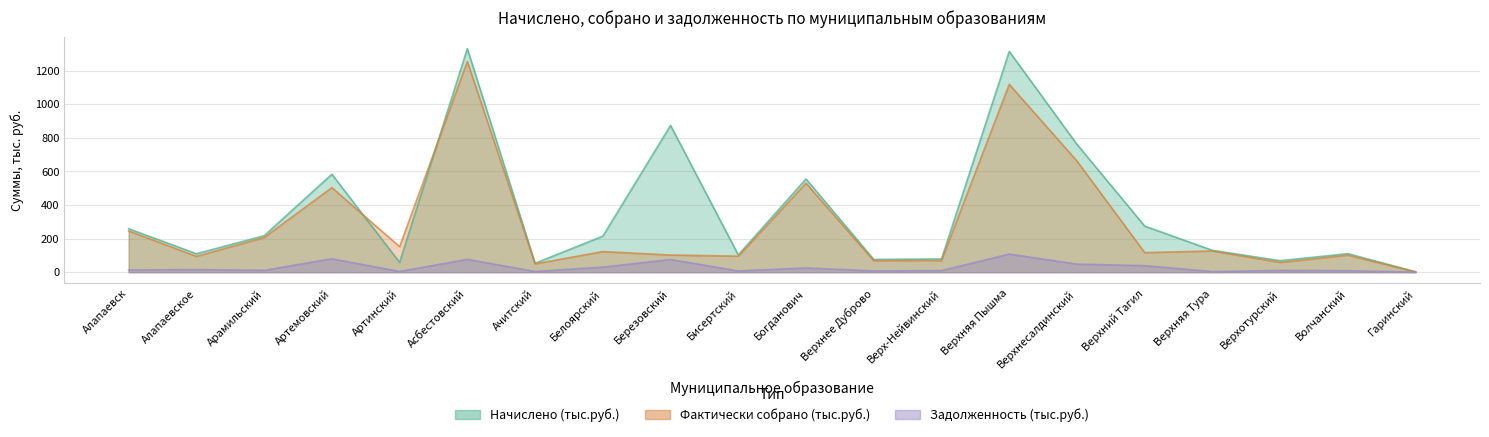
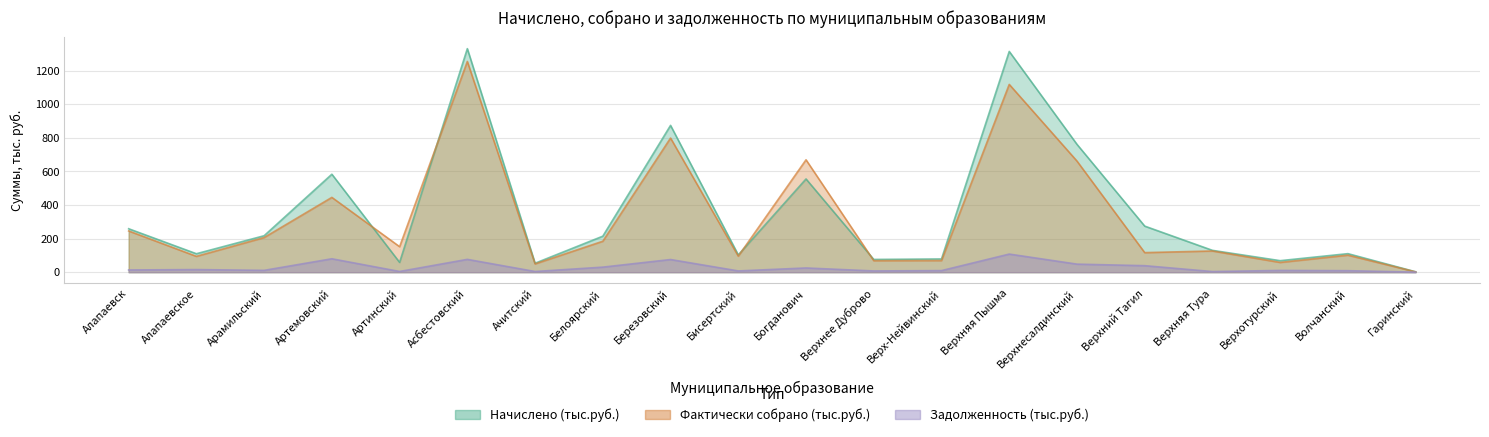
Фактически собрано (тыс.руб.), Артемовский: 500 -> 450
Фактически собрано (тыс.руб.), Белоярский: 120 -> 180
Фактически собрано (тыс.руб.), Березовский: 100 -> 800
Фактически собрано (тыс.руб.), Богданович: 530 -> 670
